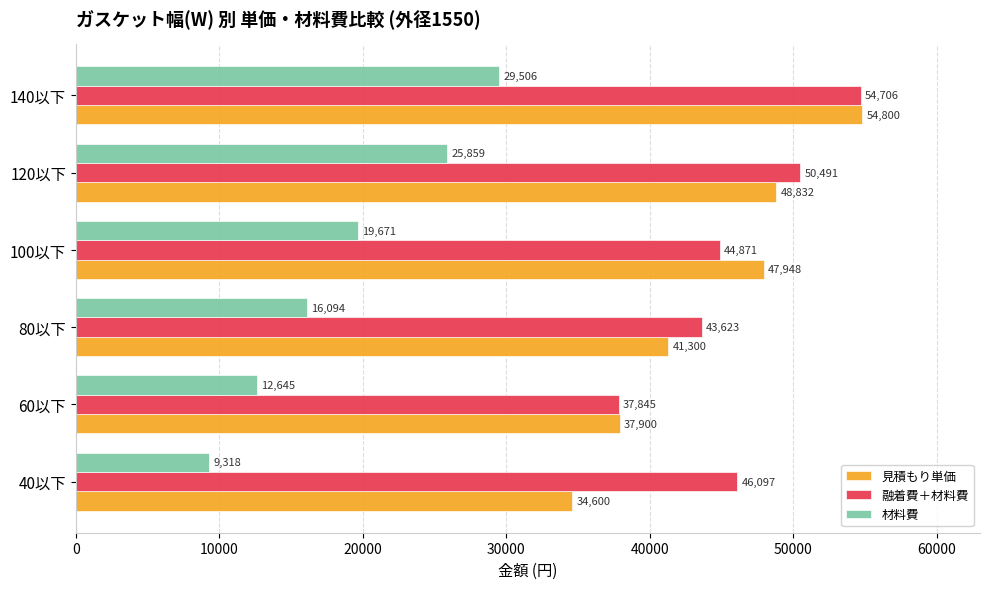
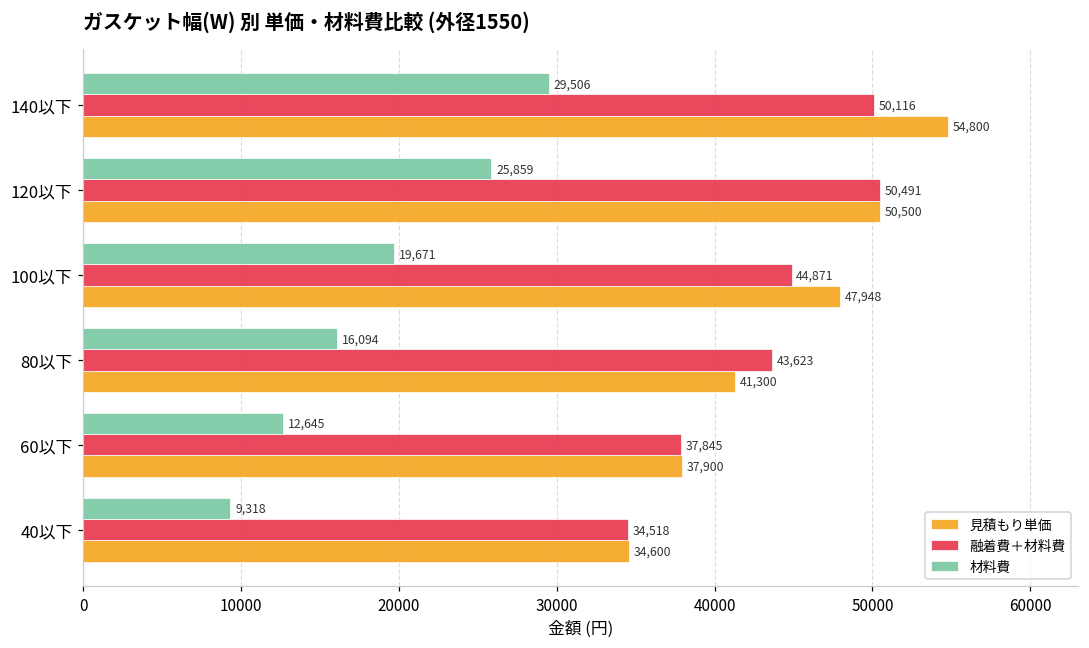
融着費＋材料費, 140以下: 54,706 -> 50,116
見積もり単価, 120以下: 48,832 -> 50,500
融着費＋材料費, 40以下: 46,097 -> 34,518
